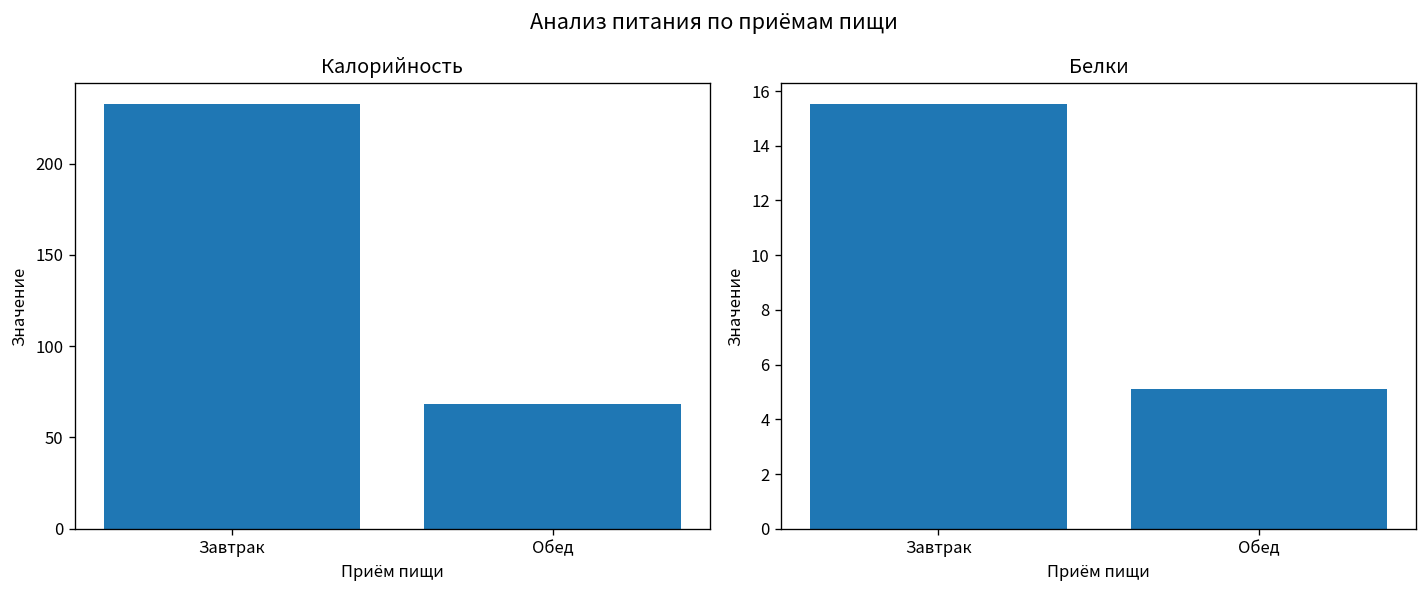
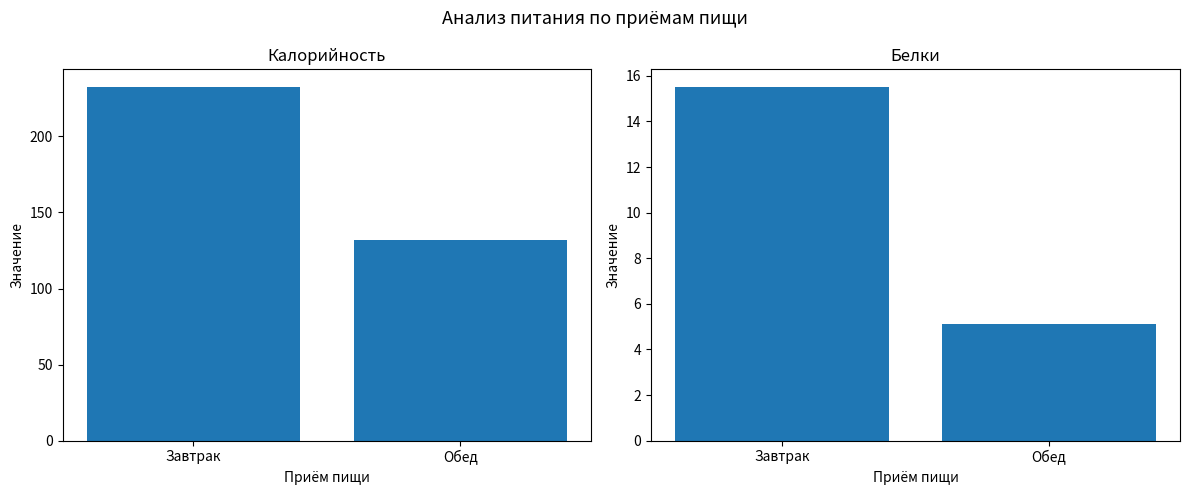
Калорийность, Обед: 68 -> 132
